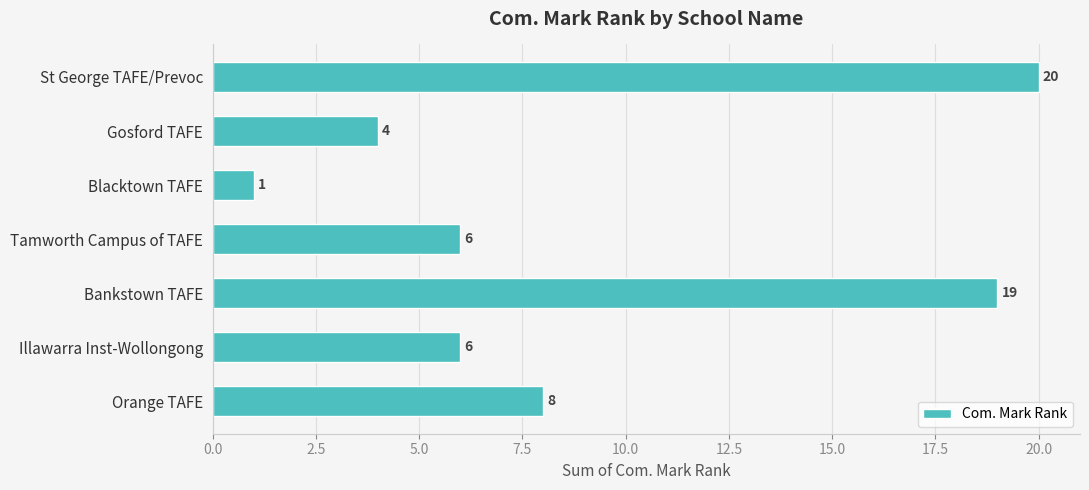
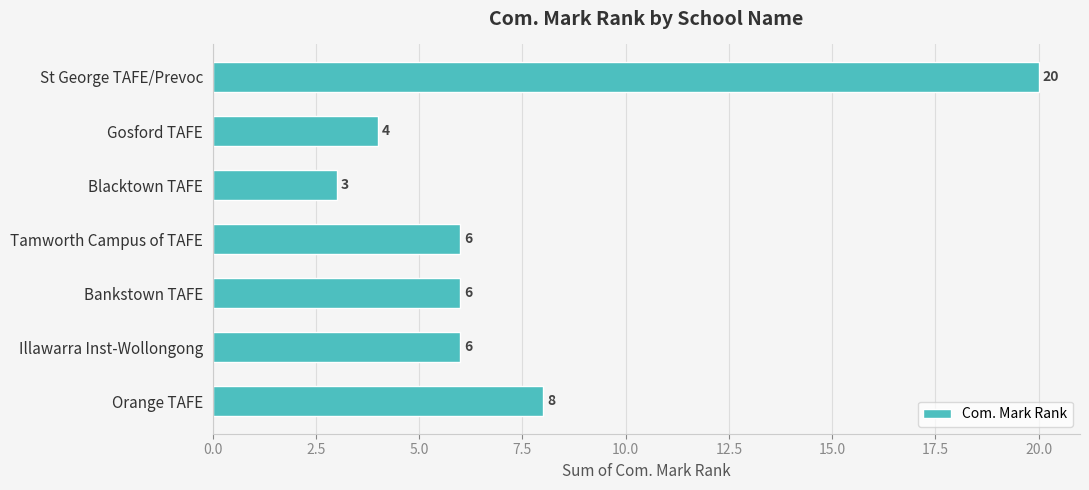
Blacktown TAFE: 1 -> 3
Bankstown TAFE: 19 -> 6
